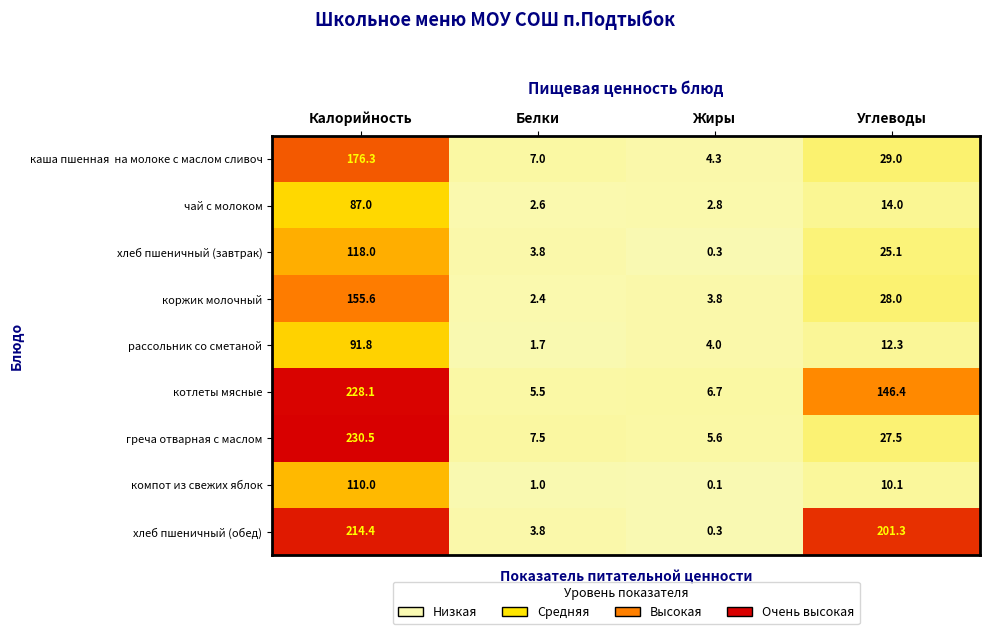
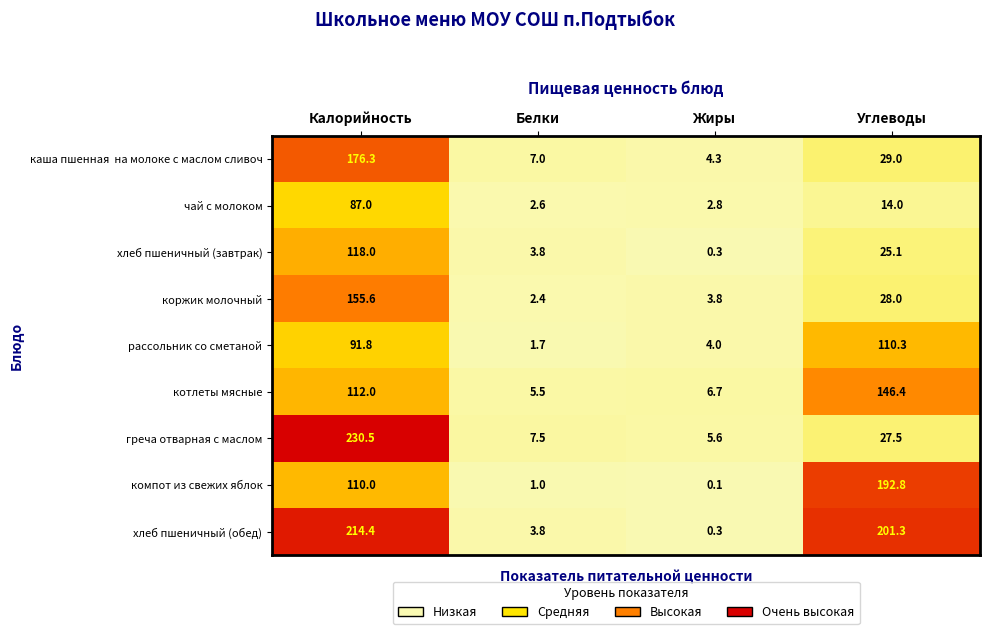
рассольник со сметаной, Углеводы: 12.3 -> 110.3
котлеты мясные, Калорийность: 228.1 -> 112.0
компот из свежих яблок, Углеводы: 10.1 -> 192.8
